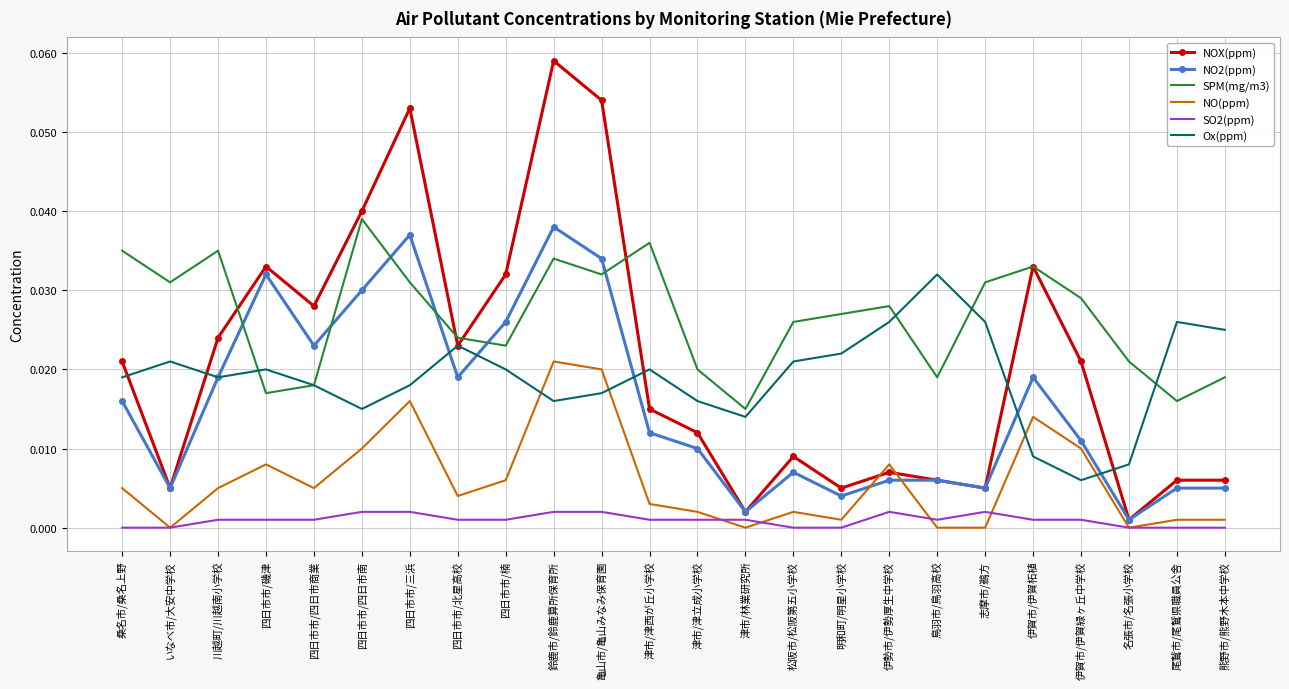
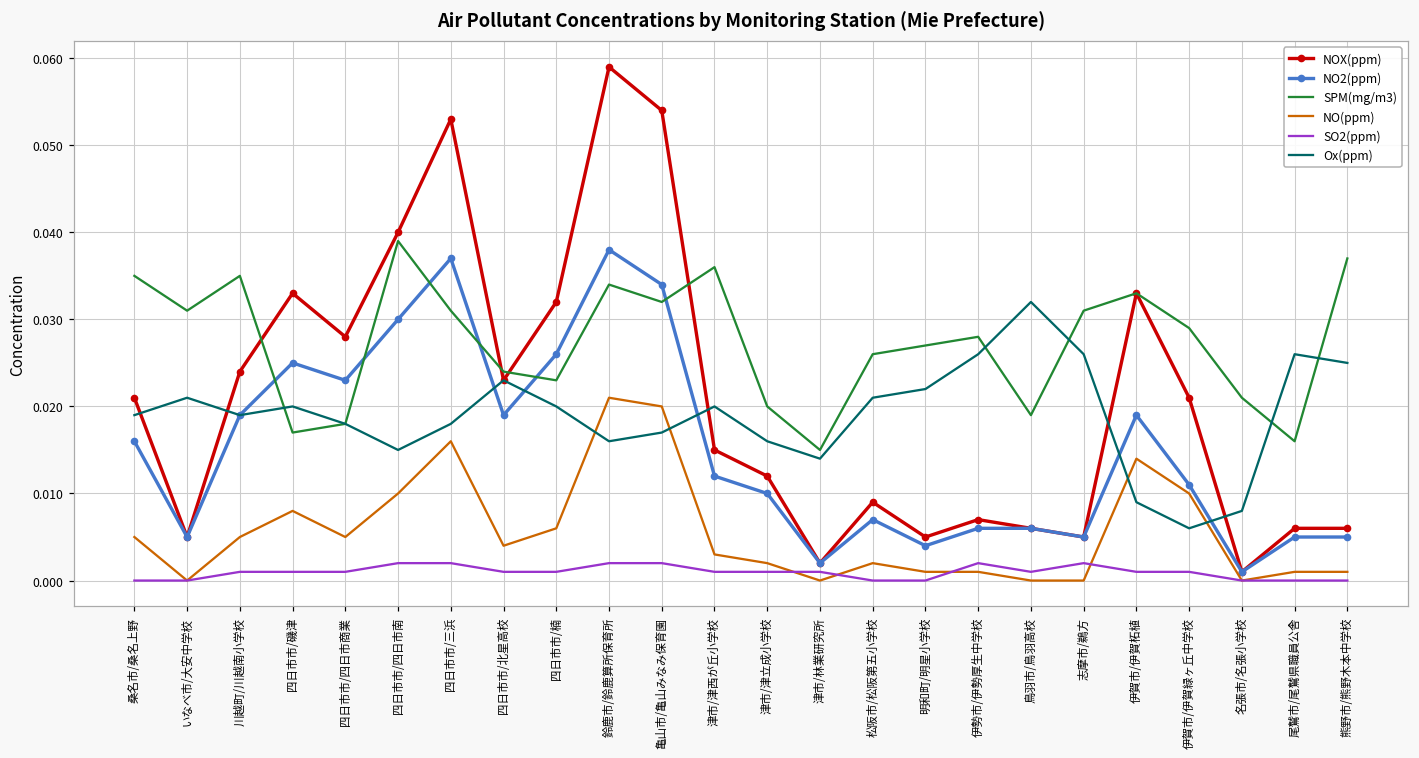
NO2(ppm), 四日市市/磯津: 0.032 -> 0.025
NO(ppm), 伊勢市/伊勢厚生中学校: 0.008 -> 0.001
SPM(mg/m3), 熊野市/熊野木本中学校: 0.019 -> 0.037
